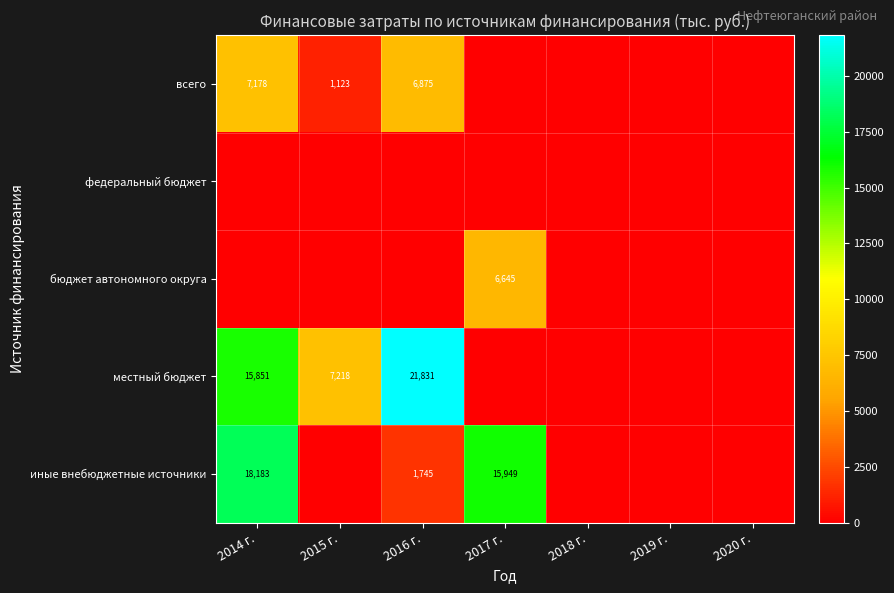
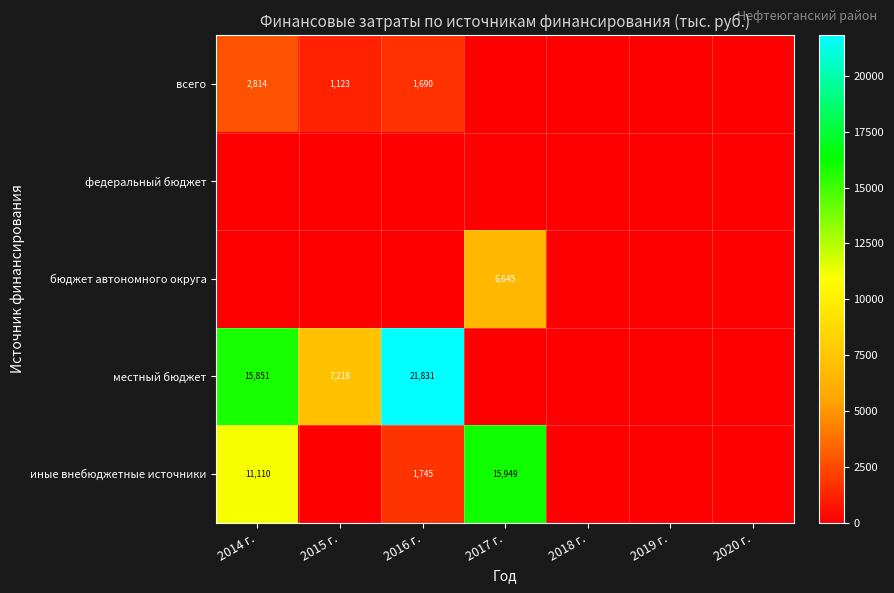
всего, 2014 г.: 7,178 -> 2,814
всего, 2016 г.: 6,875 -> 1,690
иные внебюджетные источники, 2014 г.: 18,183 -> 11,110
